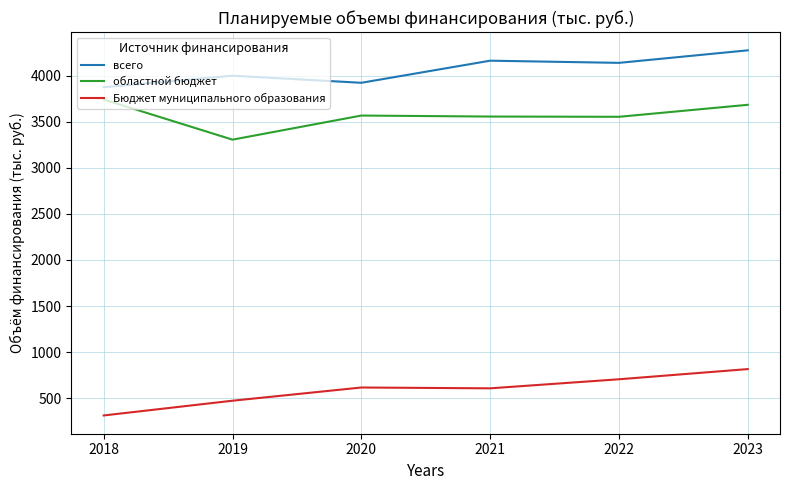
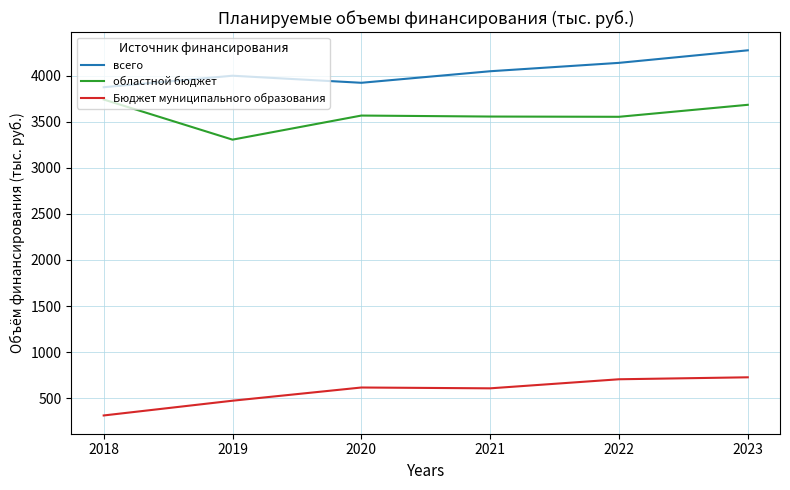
всего, 2021: 4200 -> 4000
Бюджет муниципального образования, 2023: 800 -> 700
